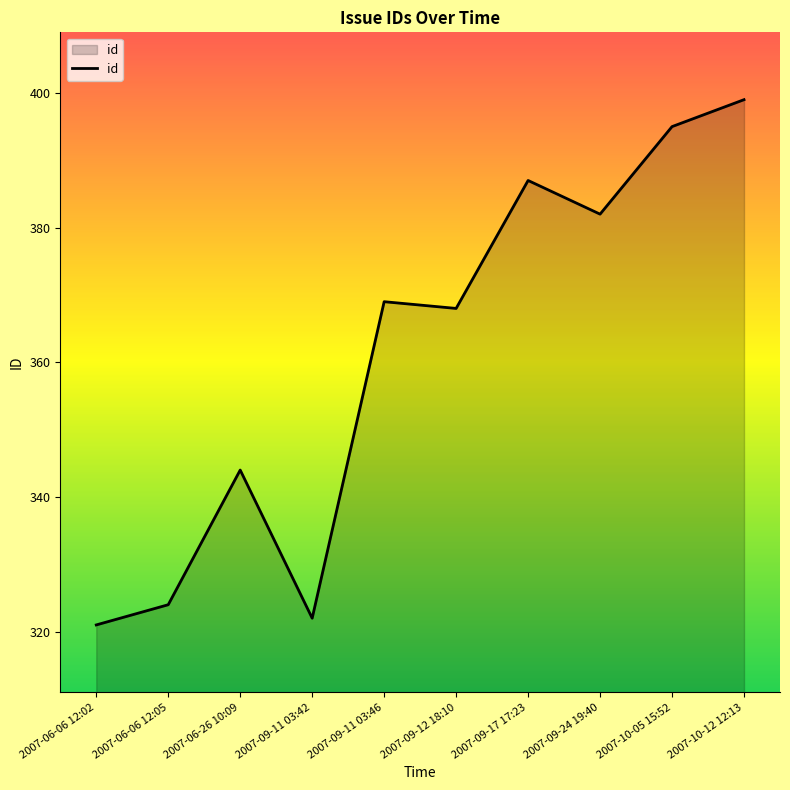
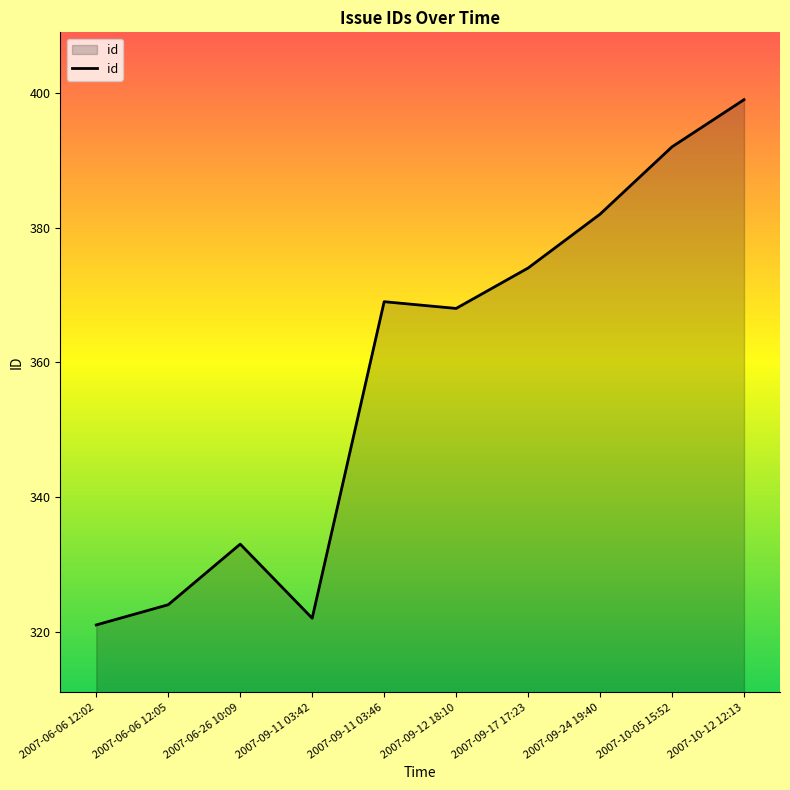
2007-06-26 10:09: 344 -> 333
2007-09-17 17:23: 387 -> 374
2007-10-05 15:52: 395 -> 392
